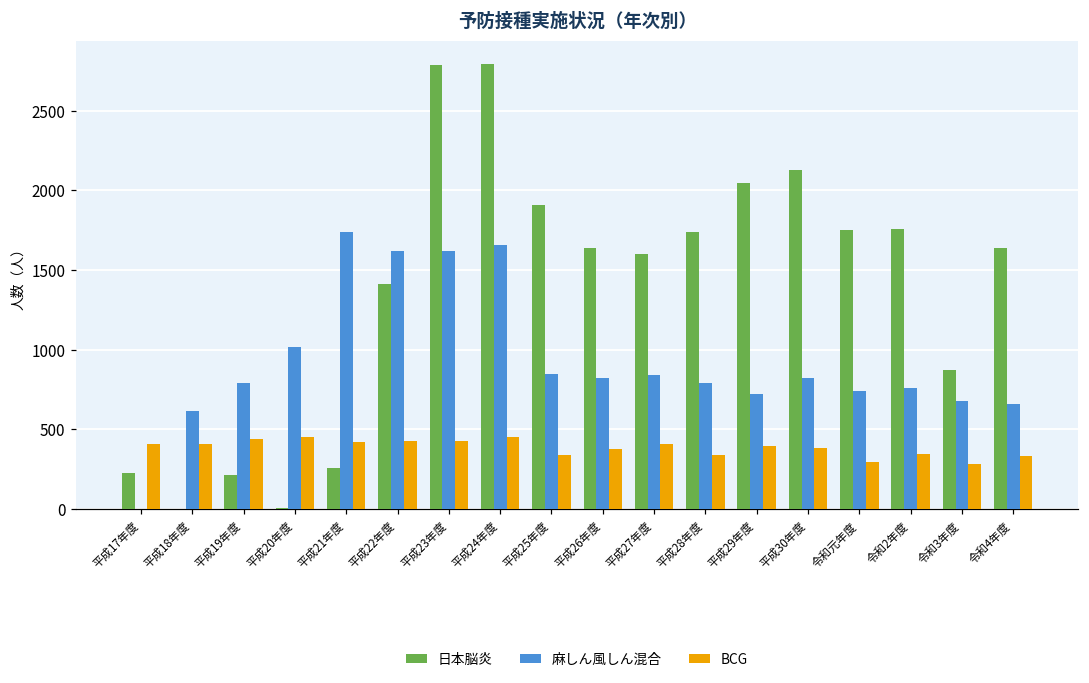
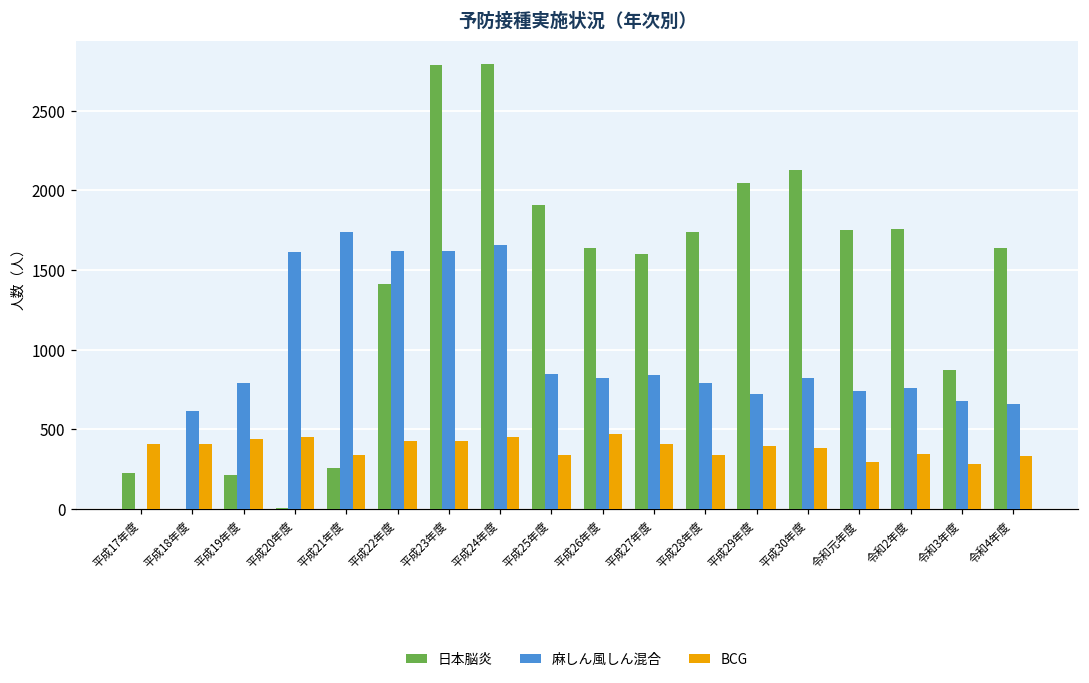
麻しん風しん混合, 平成20年度: 1020 -> 1610
BCG, 平成21年度: 420 -> 340
BCG, 平成26年度: 380 -> 470
